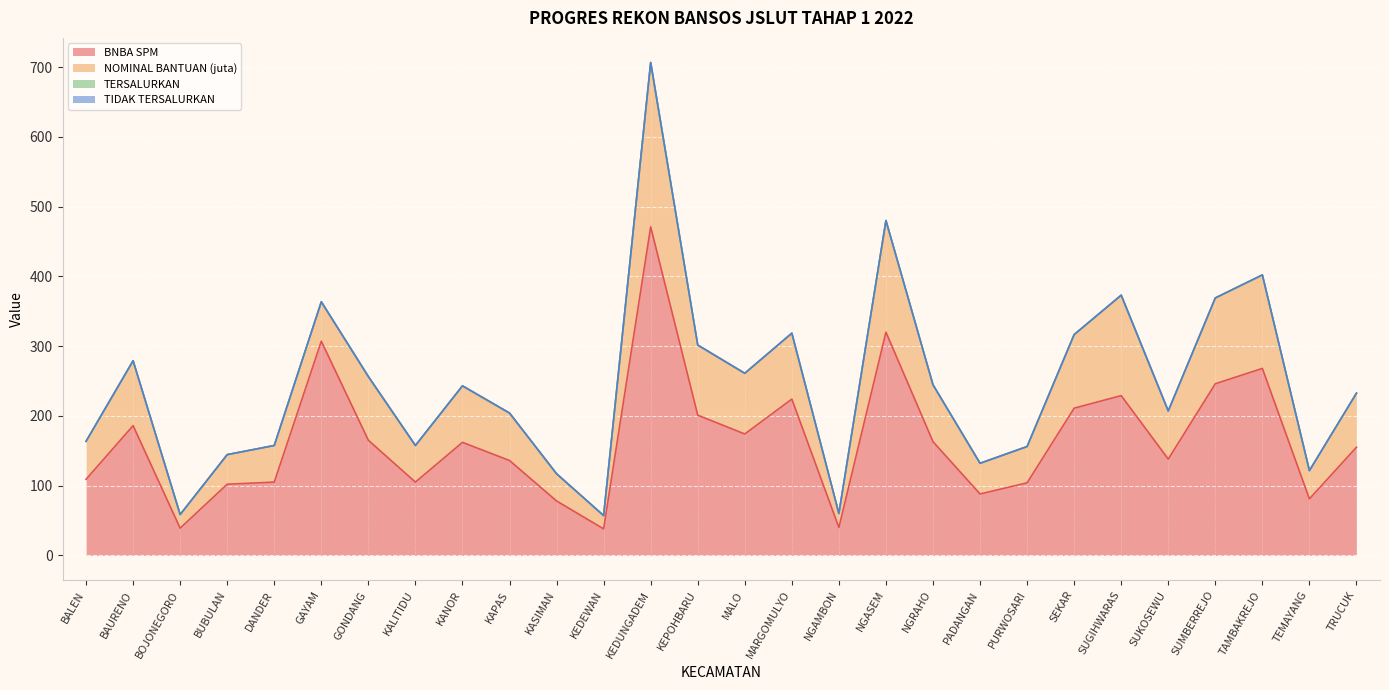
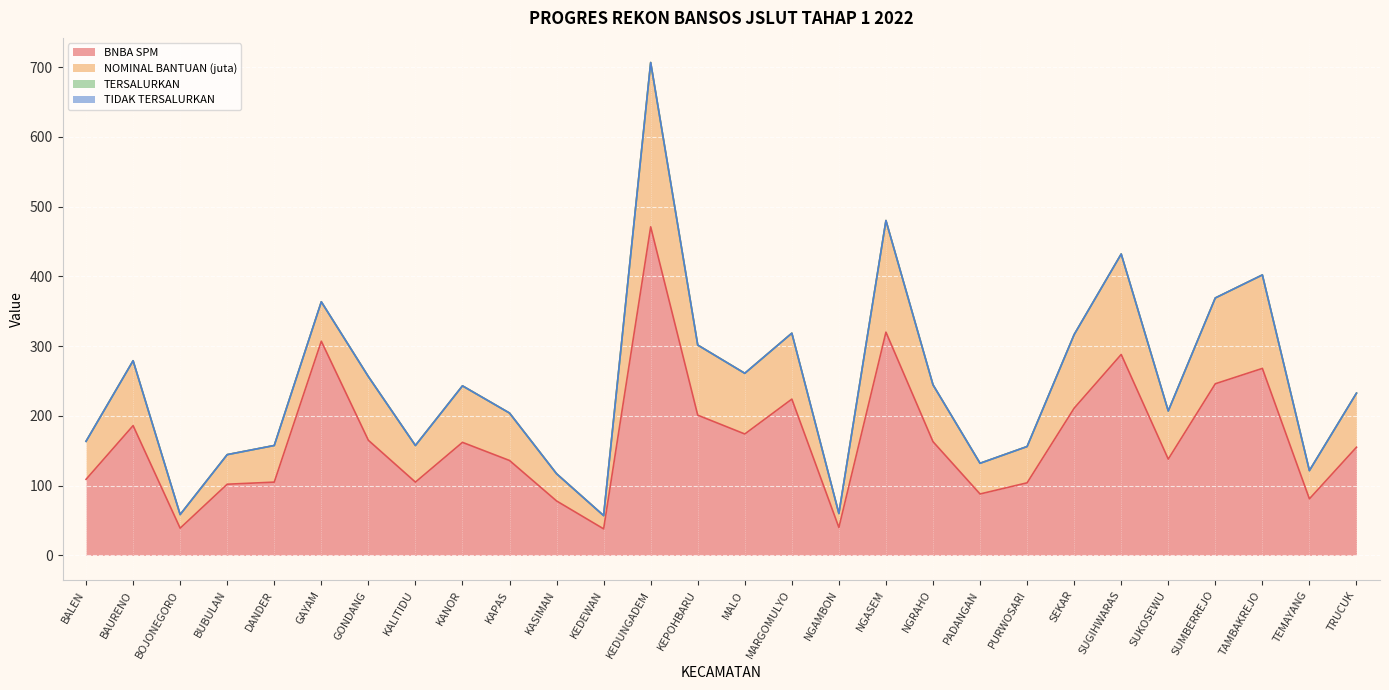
BNBA SPM, SUGIHWARAS: 230 -> 290
